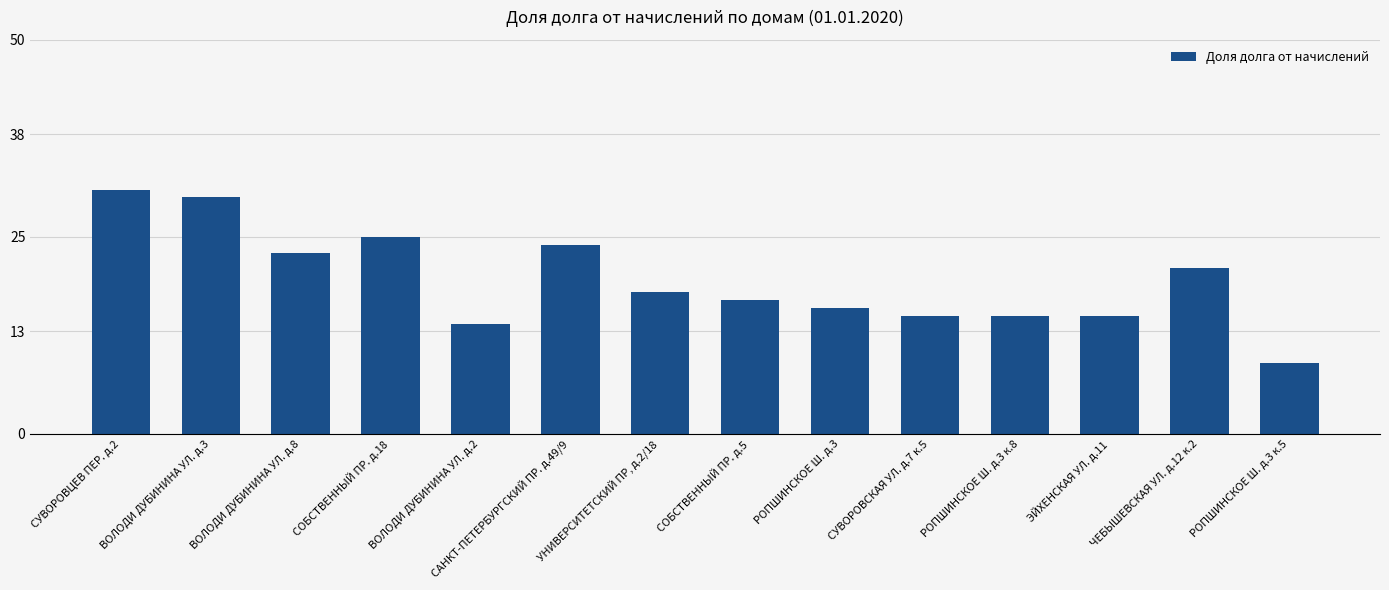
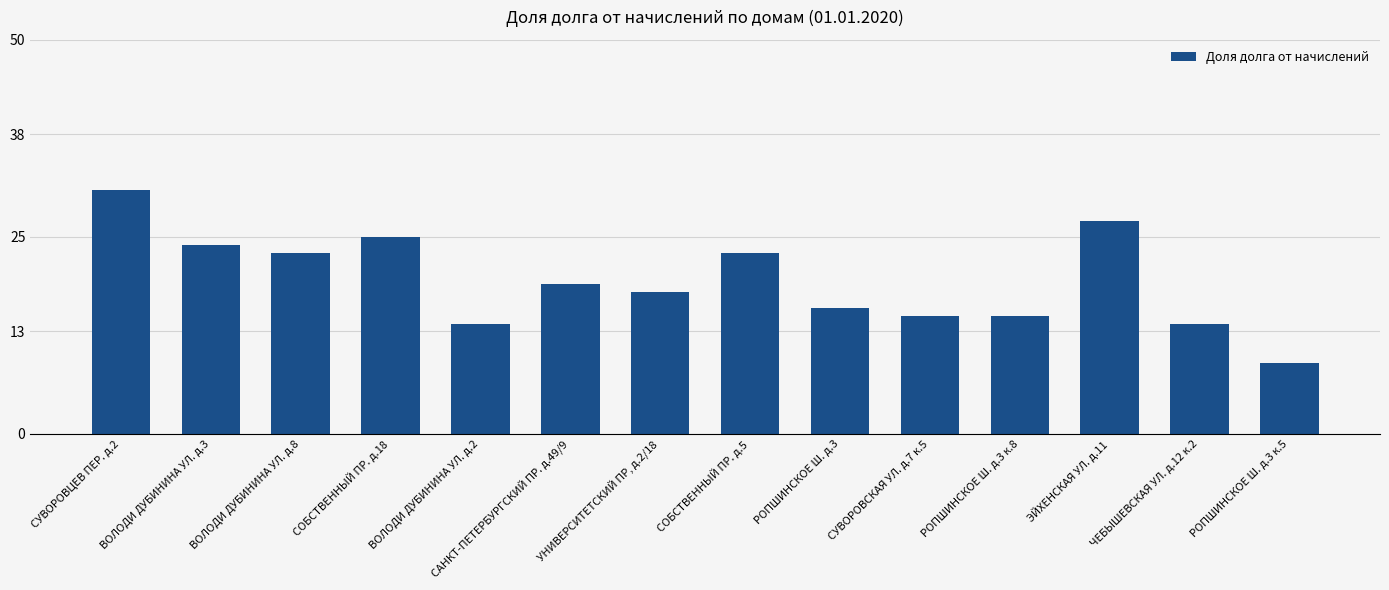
ВОЛОДИ ДУБИНИНА УЛ. д.3: 30 -> 24
САНКТ-ПЕТЕРБУРГСКИЙ ПР. д.49/9: 24 -> 19
СОБСТВЕННЫЙ ПР. д.5: 17 -> 23
ЭЙХЕНСКАЯ УЛ. д.11: 15 -> 27
ЧЕБЫШЕВСКАЯ УЛ. д.12 к.2: 21 -> 14
